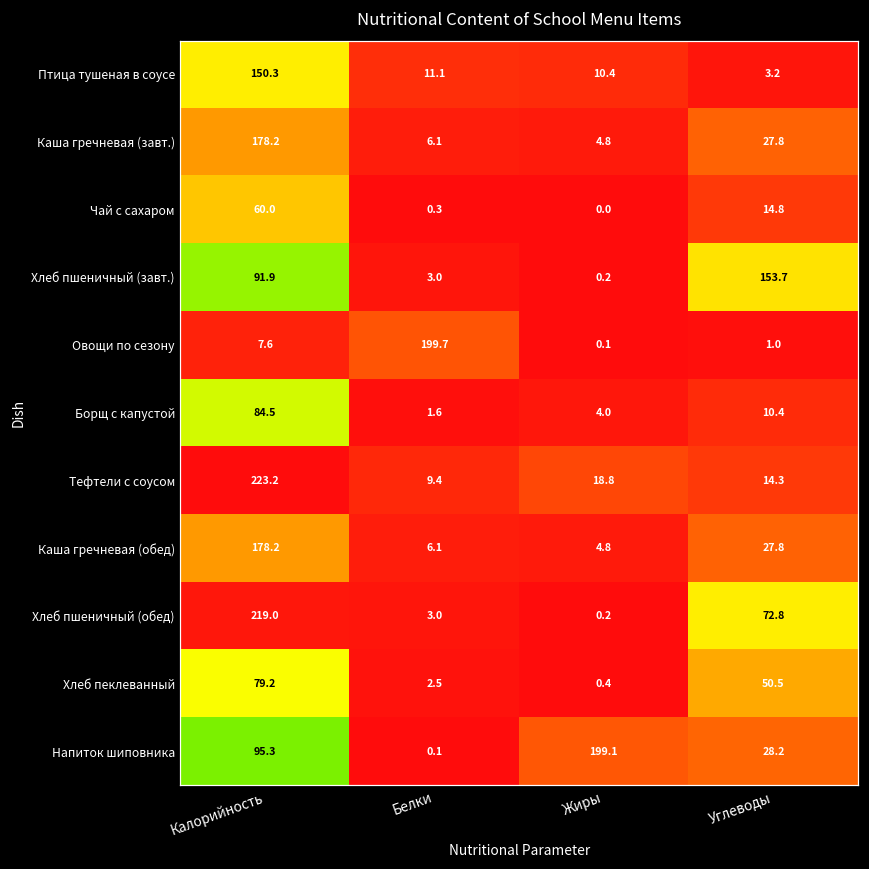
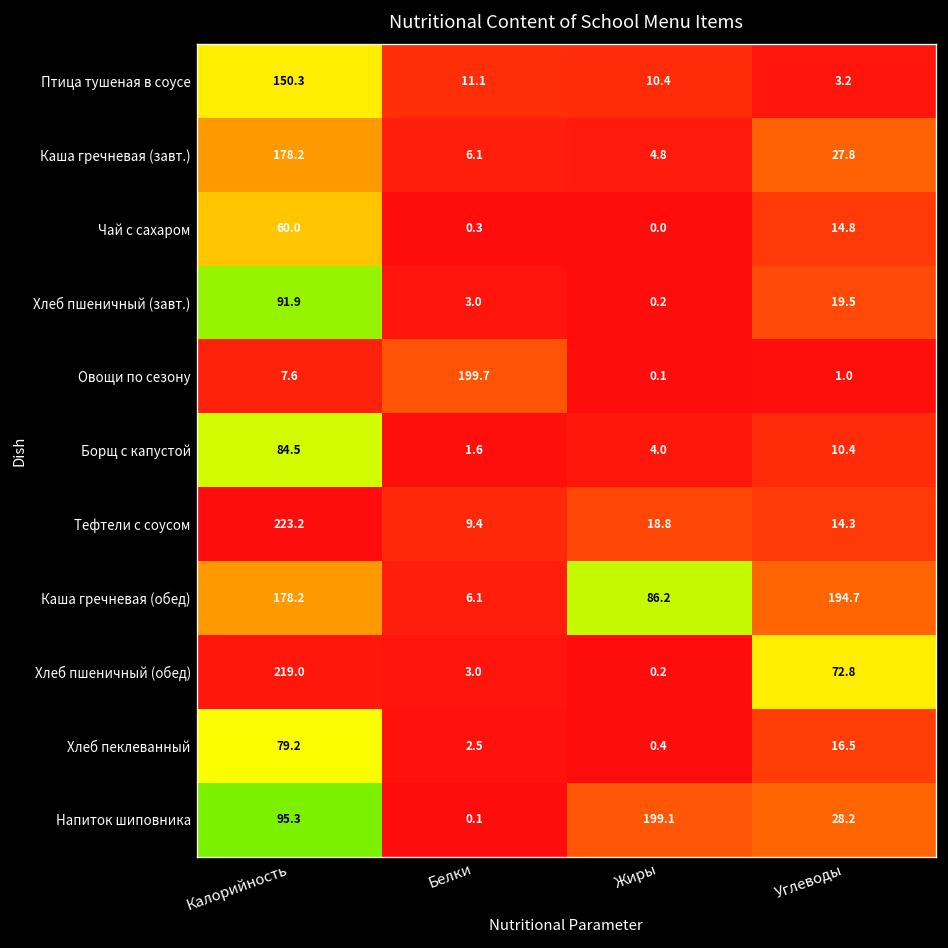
Хлеб пшеничный (завт.), Углеводы: 153.7 -> 19.5
Каша гречневая (обед), Жиры: 4.8 -> 86.2
Каша гречневая (обед), Углеводы: 27.8 -> 194.7
Хлеб пеклеванный, Углеводы: 50.5 -> 16.5
